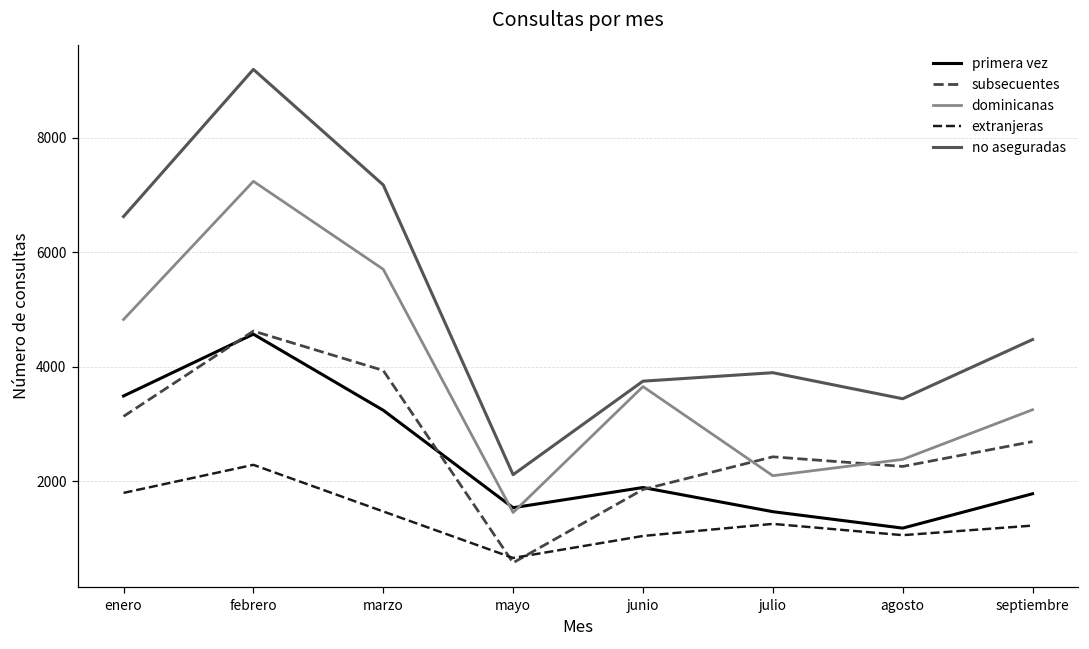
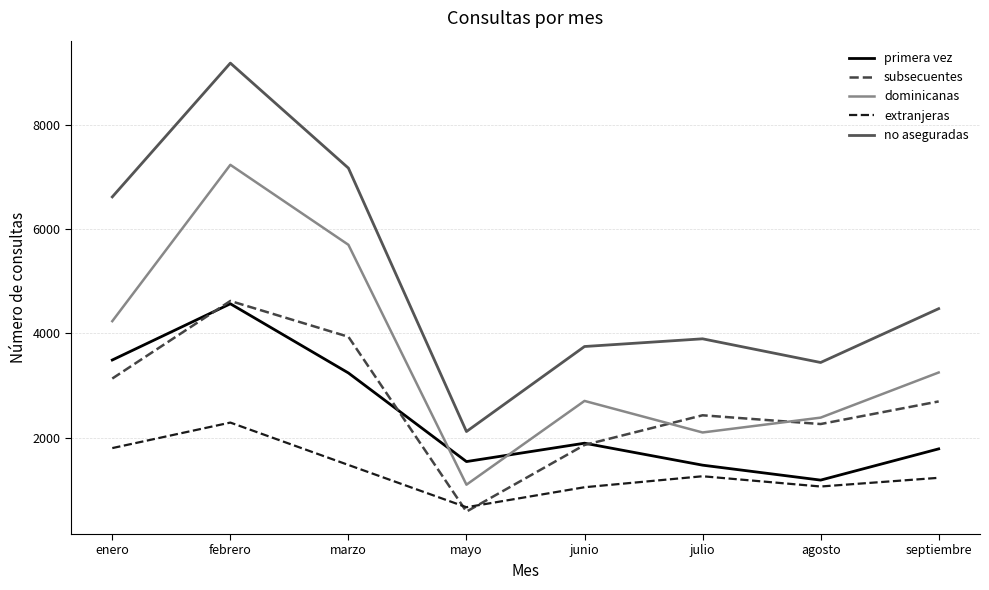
dominicanas, enero: 4800 -> 4200
dominicanas, mayo: 1500 -> 1100
dominicanas, junio: 3700 -> 2700
